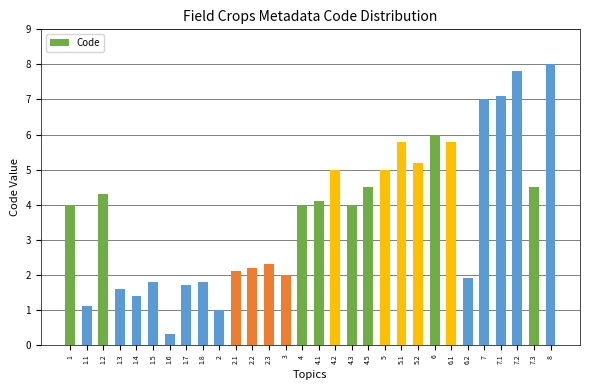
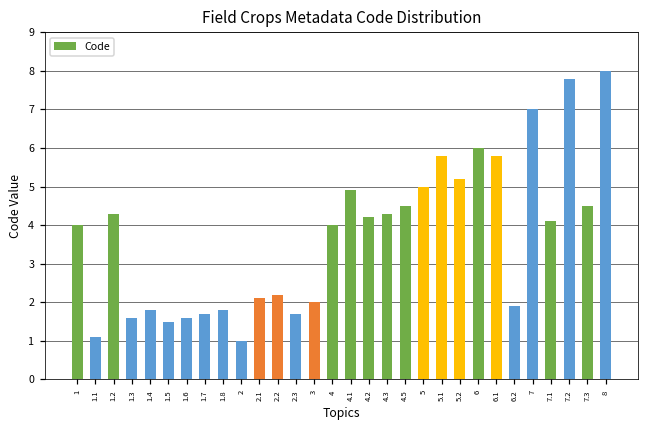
1.4: 1.4 -> 1.8
1.5: 1.8 -> 1.5
1.6: 0.3 -> 1.6
2.3: 2.3 -> 1.7
4.1: 4.1 -> 4.9
4.2: 5.0 -> 4.2
4.3: 4.0 -> 4.3
7.1: 7.1 -> 4.1
